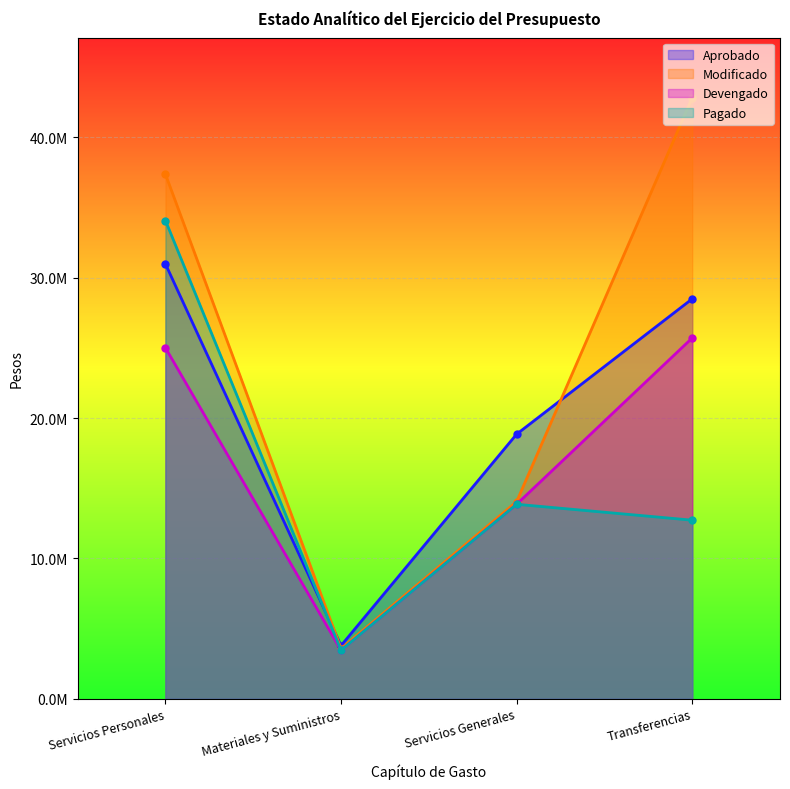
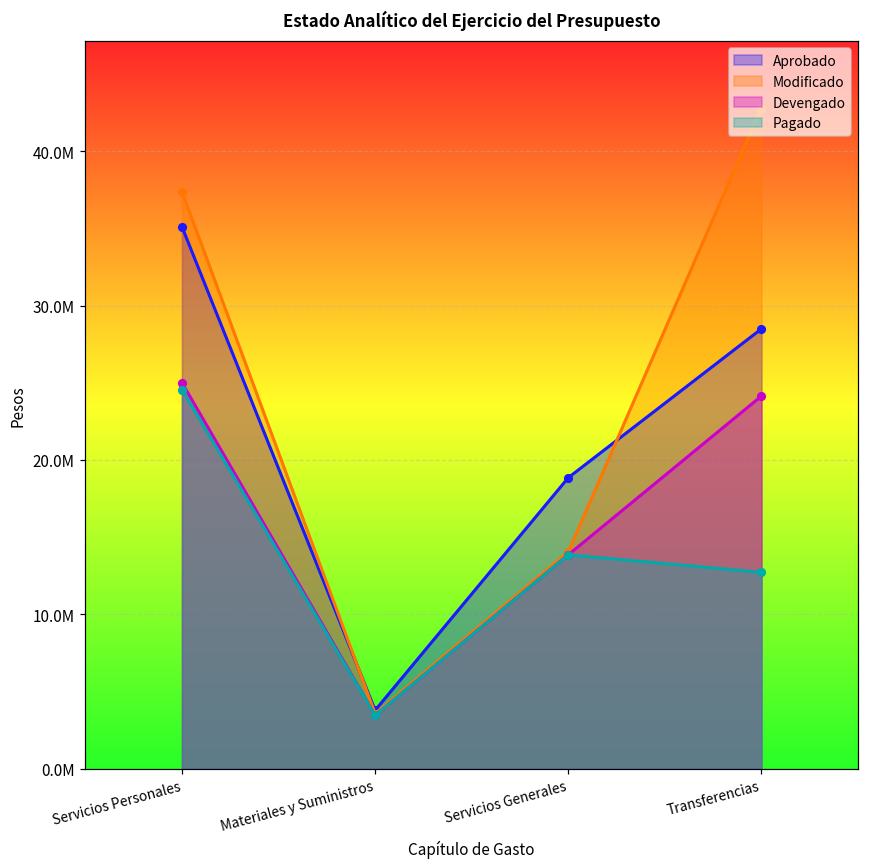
Aprobado, Servicios Personales: 31000000 -> 35100000
Pagado, Servicios Personales: 34100000 -> 24600000
Devengado, Transferencias: 25700000 -> 24100000
